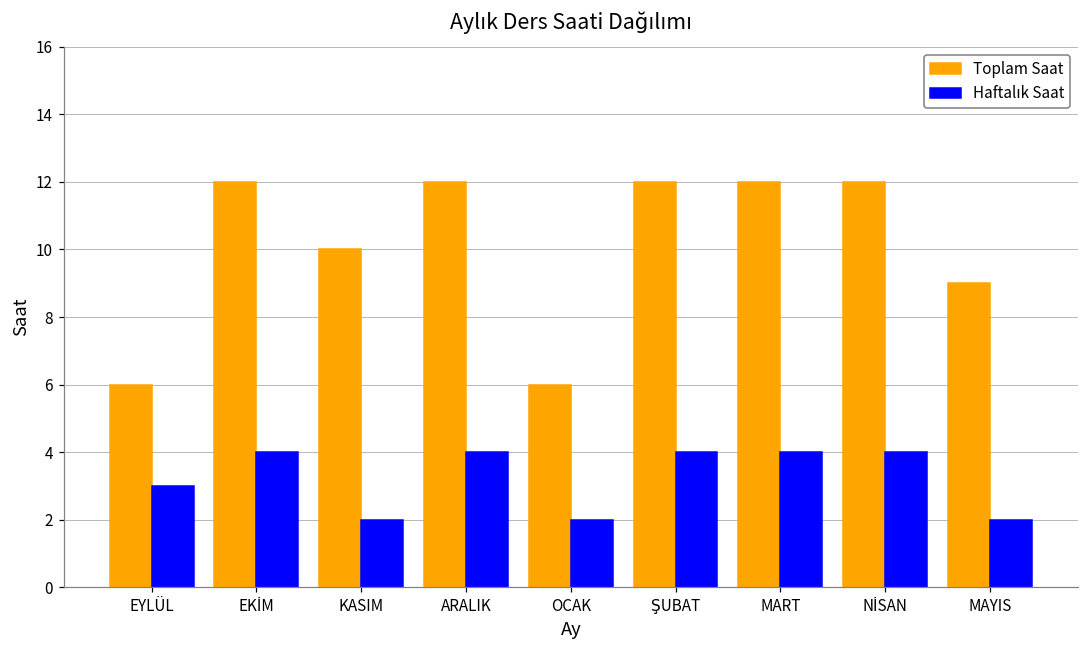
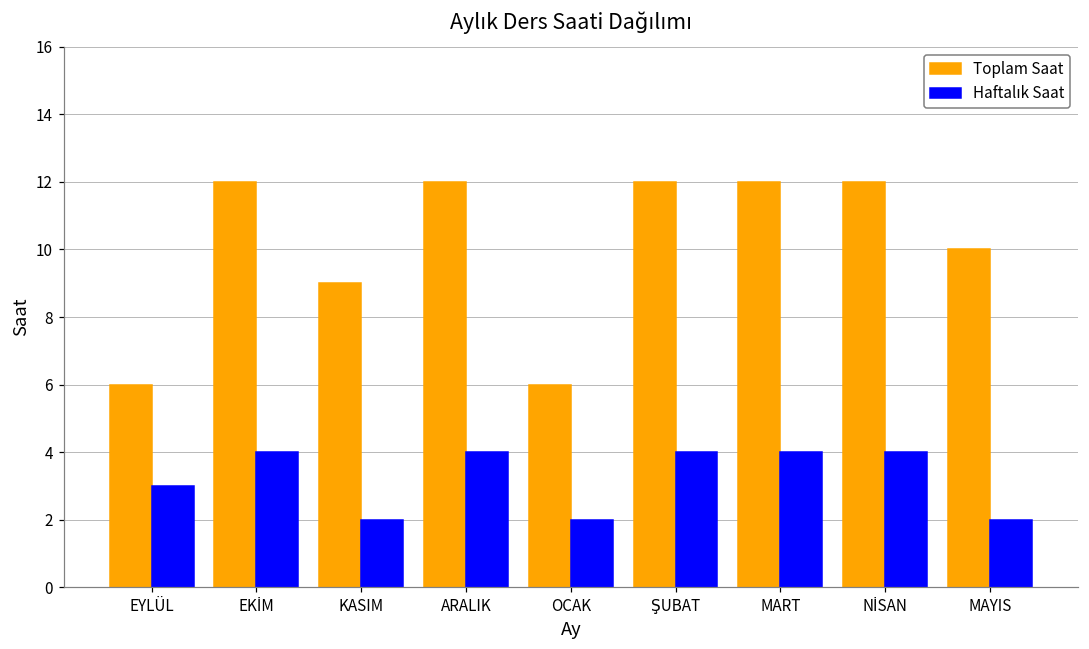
Toplam Saat, KASIM: 10 -> 9
Toplam Saat, MAYIS: 9 -> 10
